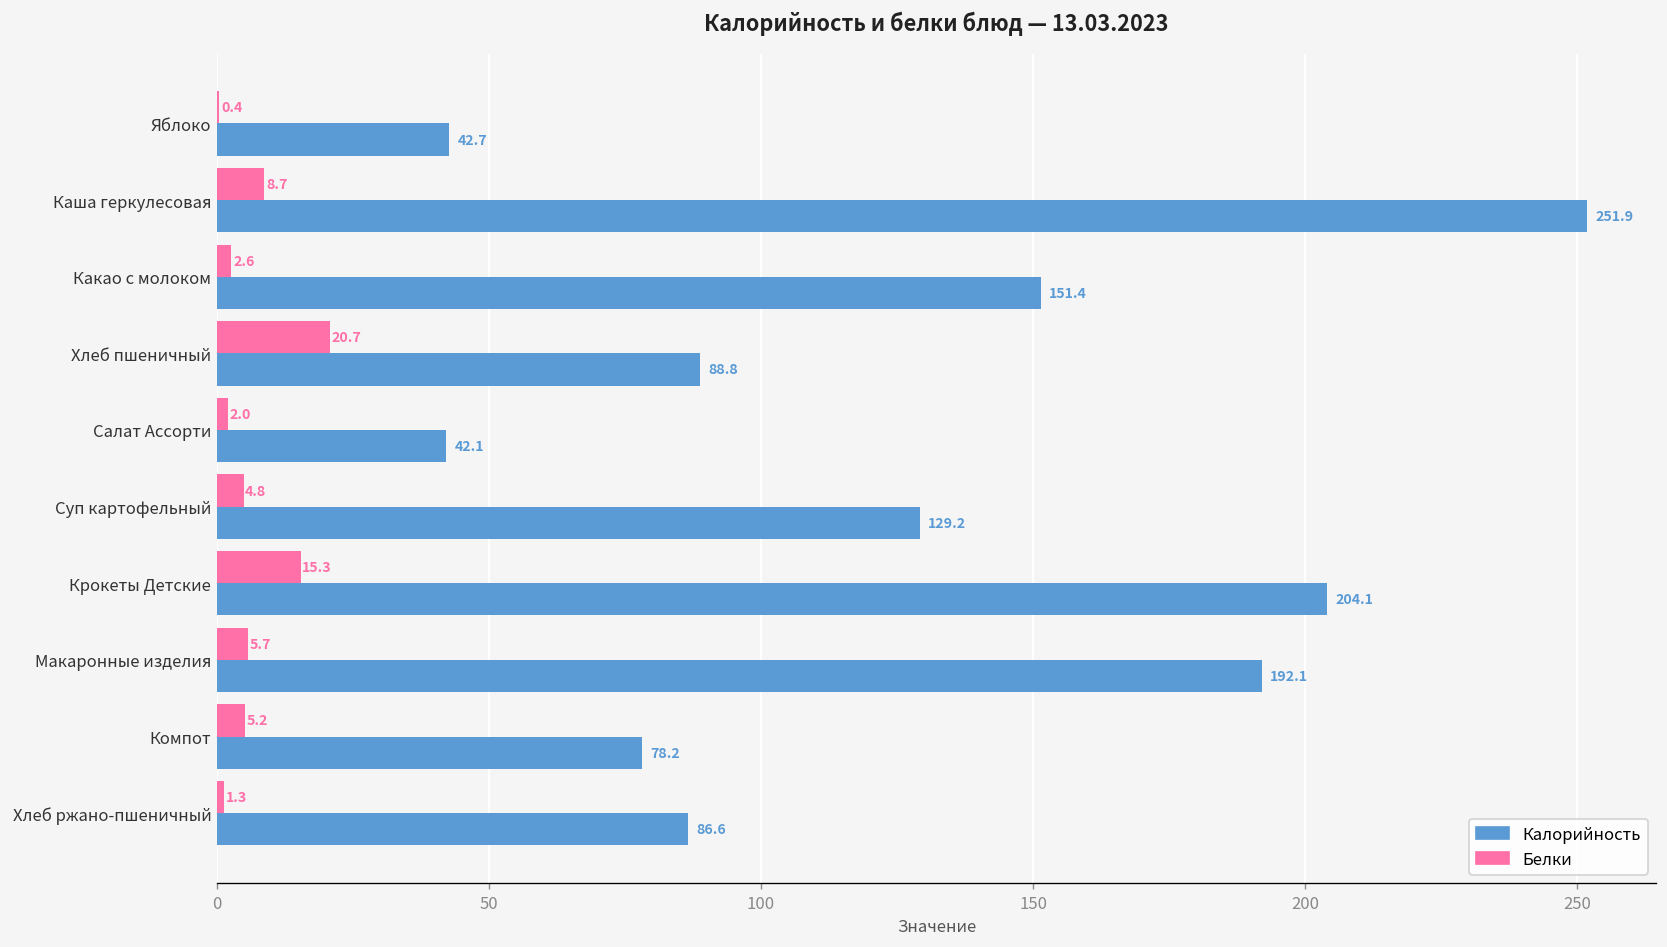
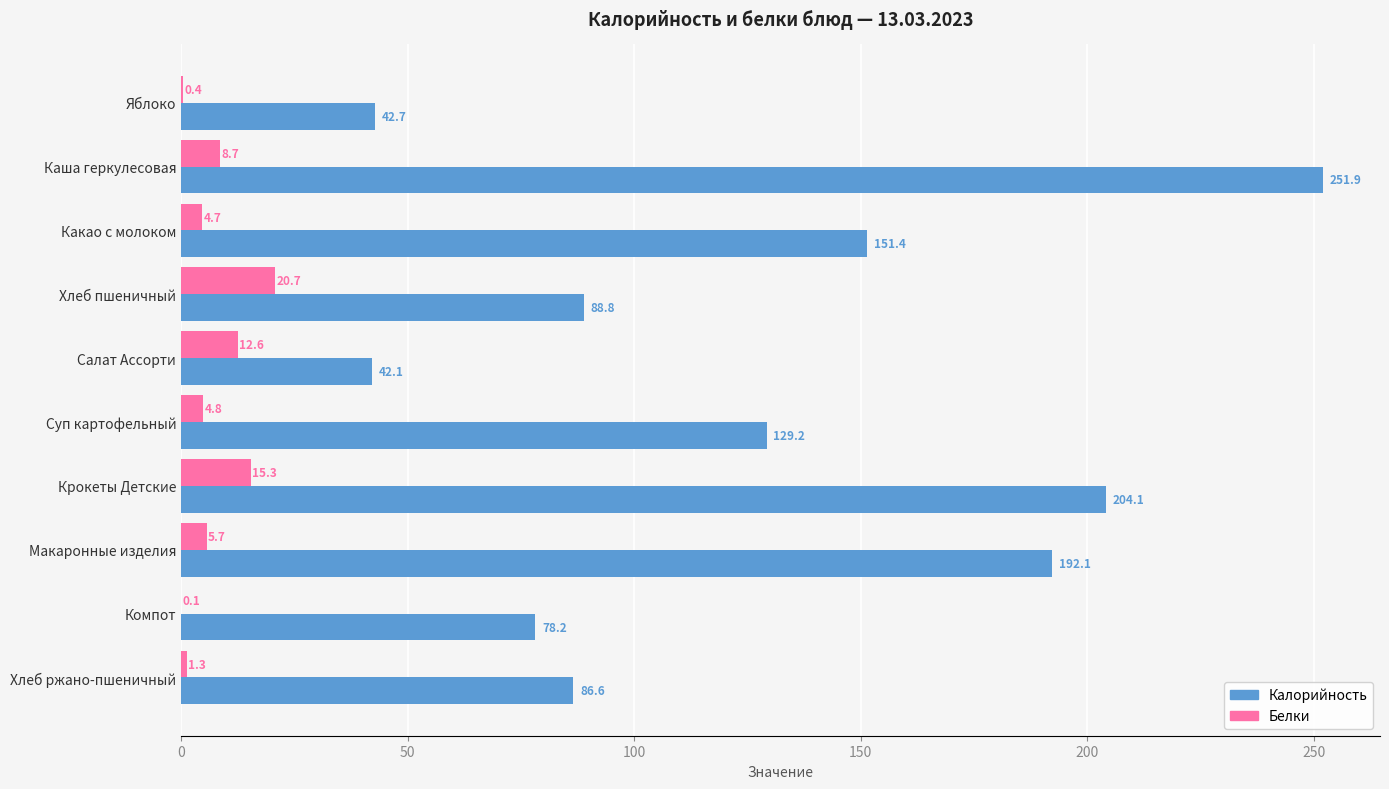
Белки, Какао с молоком: 2.6 -> 4.7
Белки, Салат Ассорти: 2.0 -> 12.6
Белки, Компот: 5.2 -> 0.1
